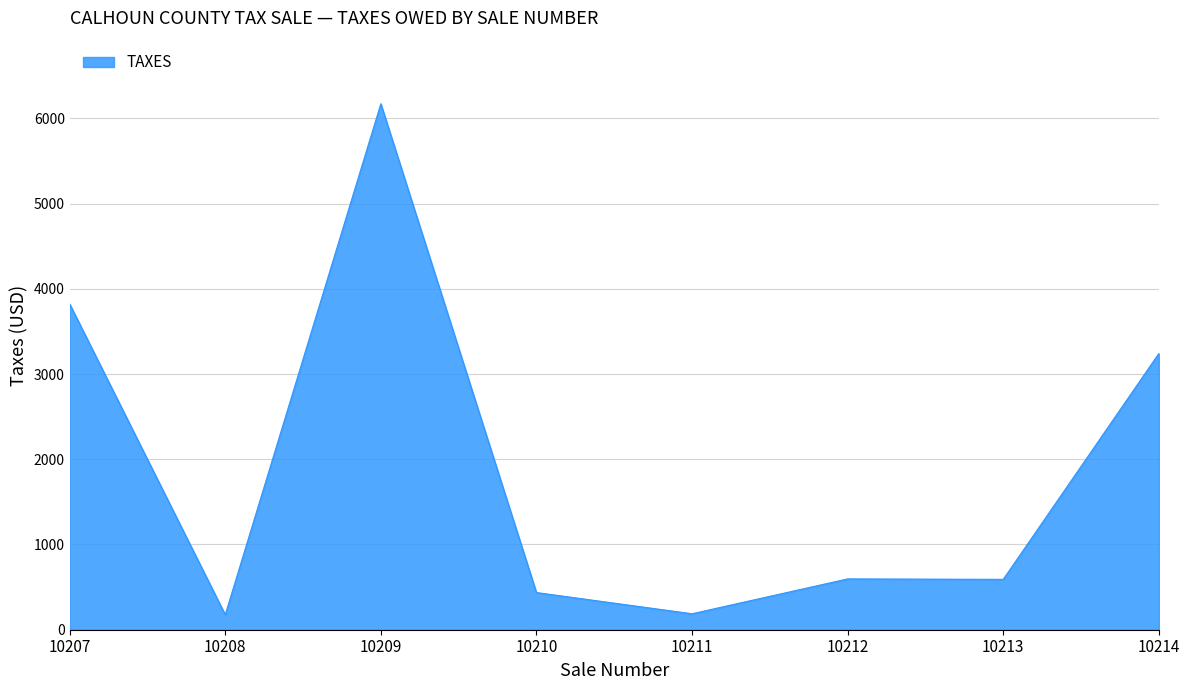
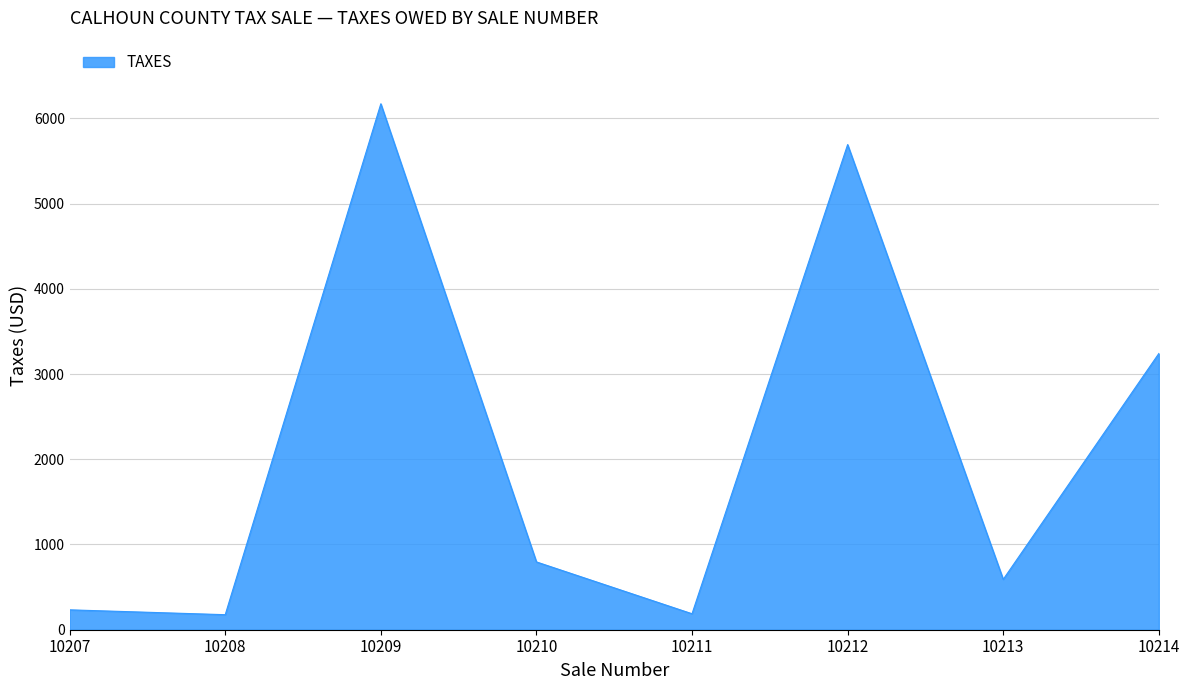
10207: 3800 -> 200
10210: 400 -> 800
10212: 600 -> 5700
